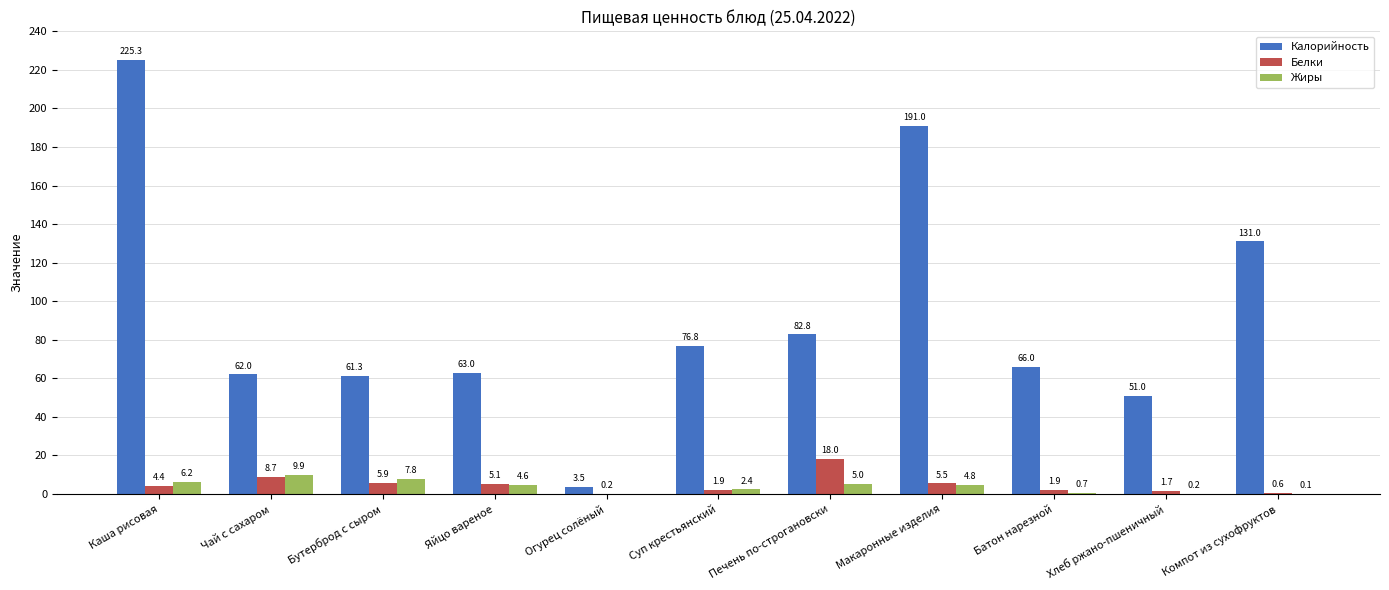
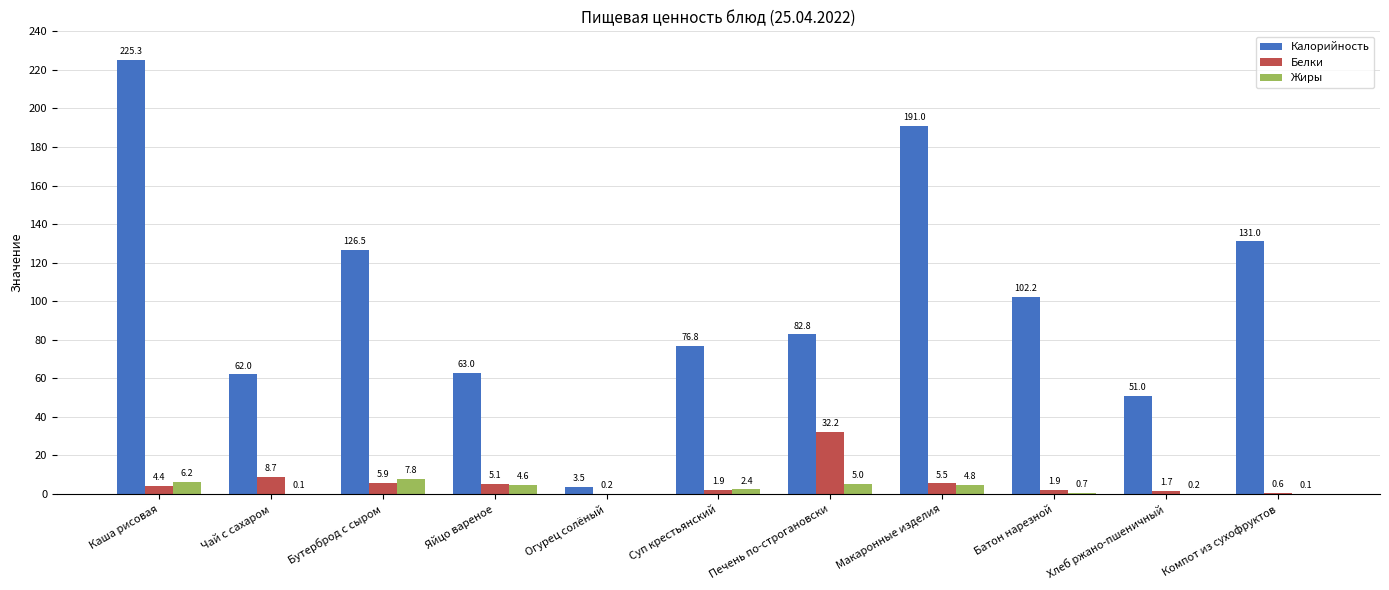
Жиры, Чай с сахаром: 9.9 -> 0.1
Калорийность, Бутерброд с сыром: 61.3 -> 126.5
Белки, Печень по-строгановски: 18.0 -> 32.2
Калорийность, Батон нарезной: 66.0 -> 102.2
